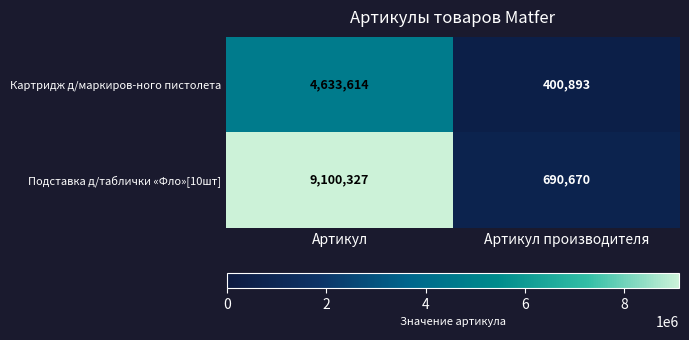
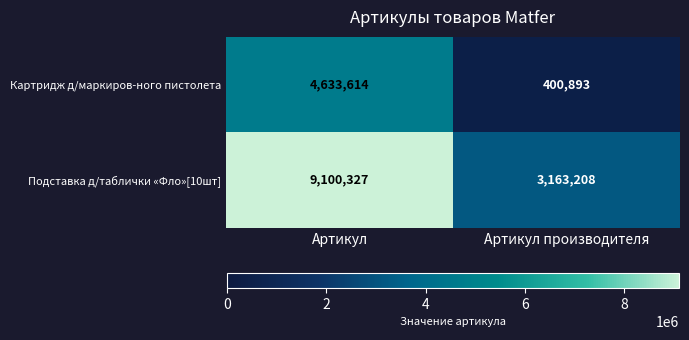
Подставка д/таблички «Фло»[10шт], Артикул производителя: 690,670 -> 3,163,208
